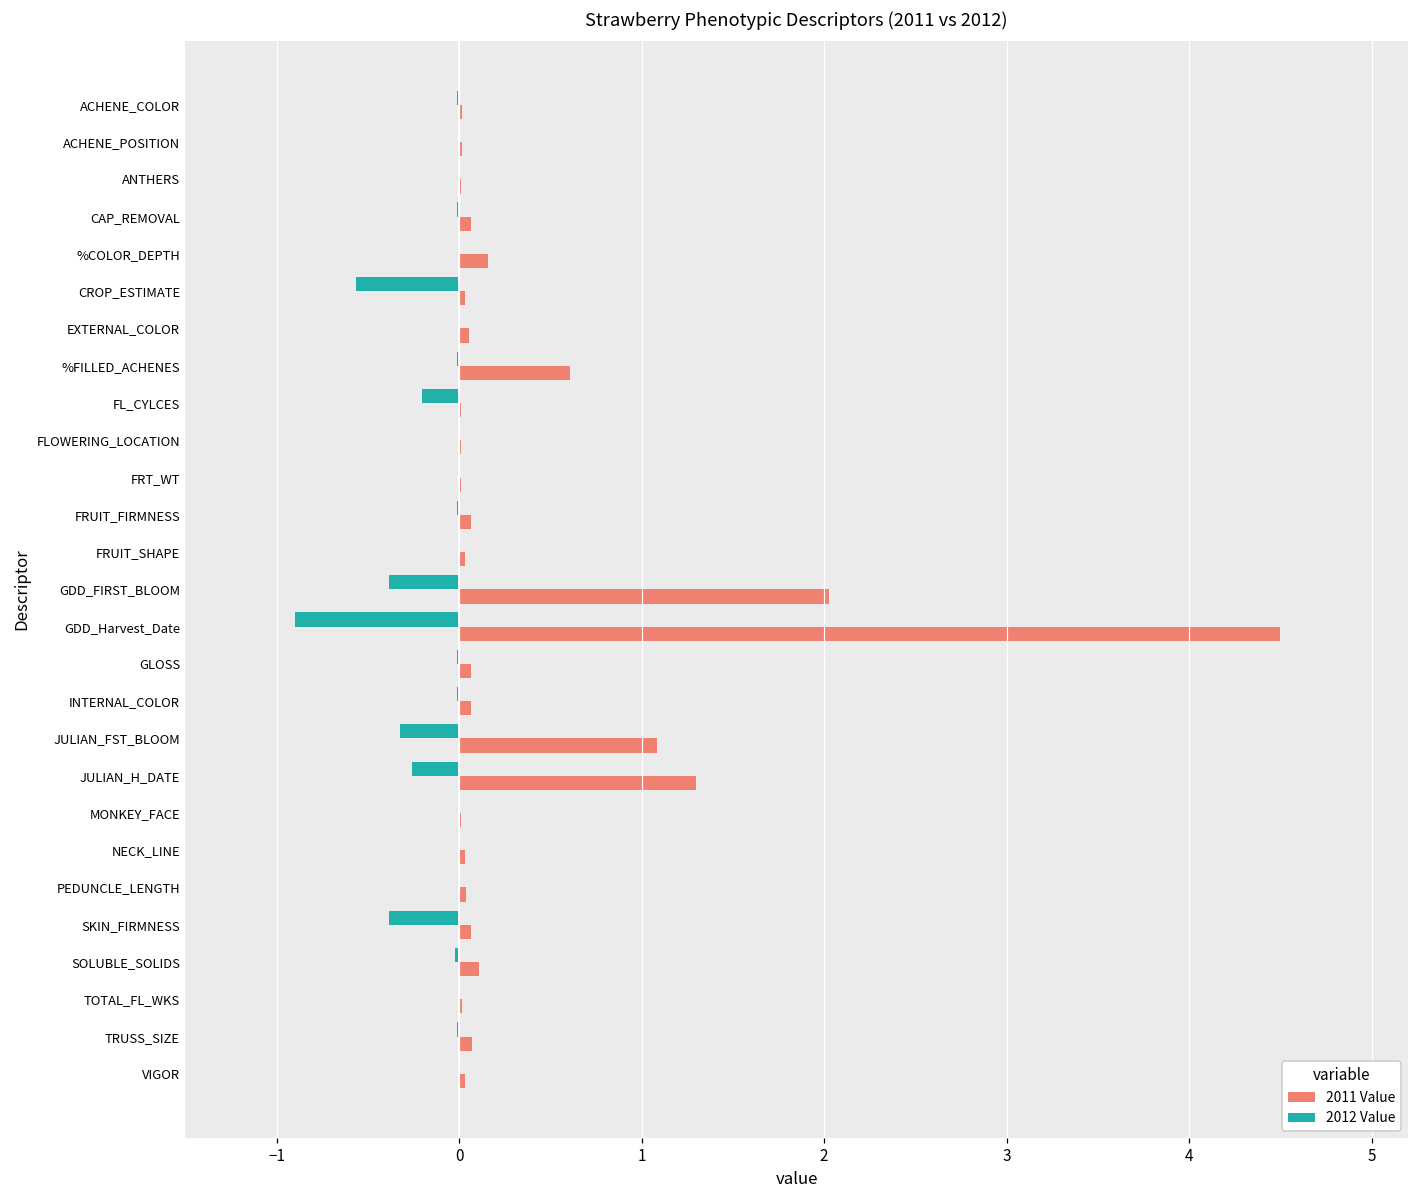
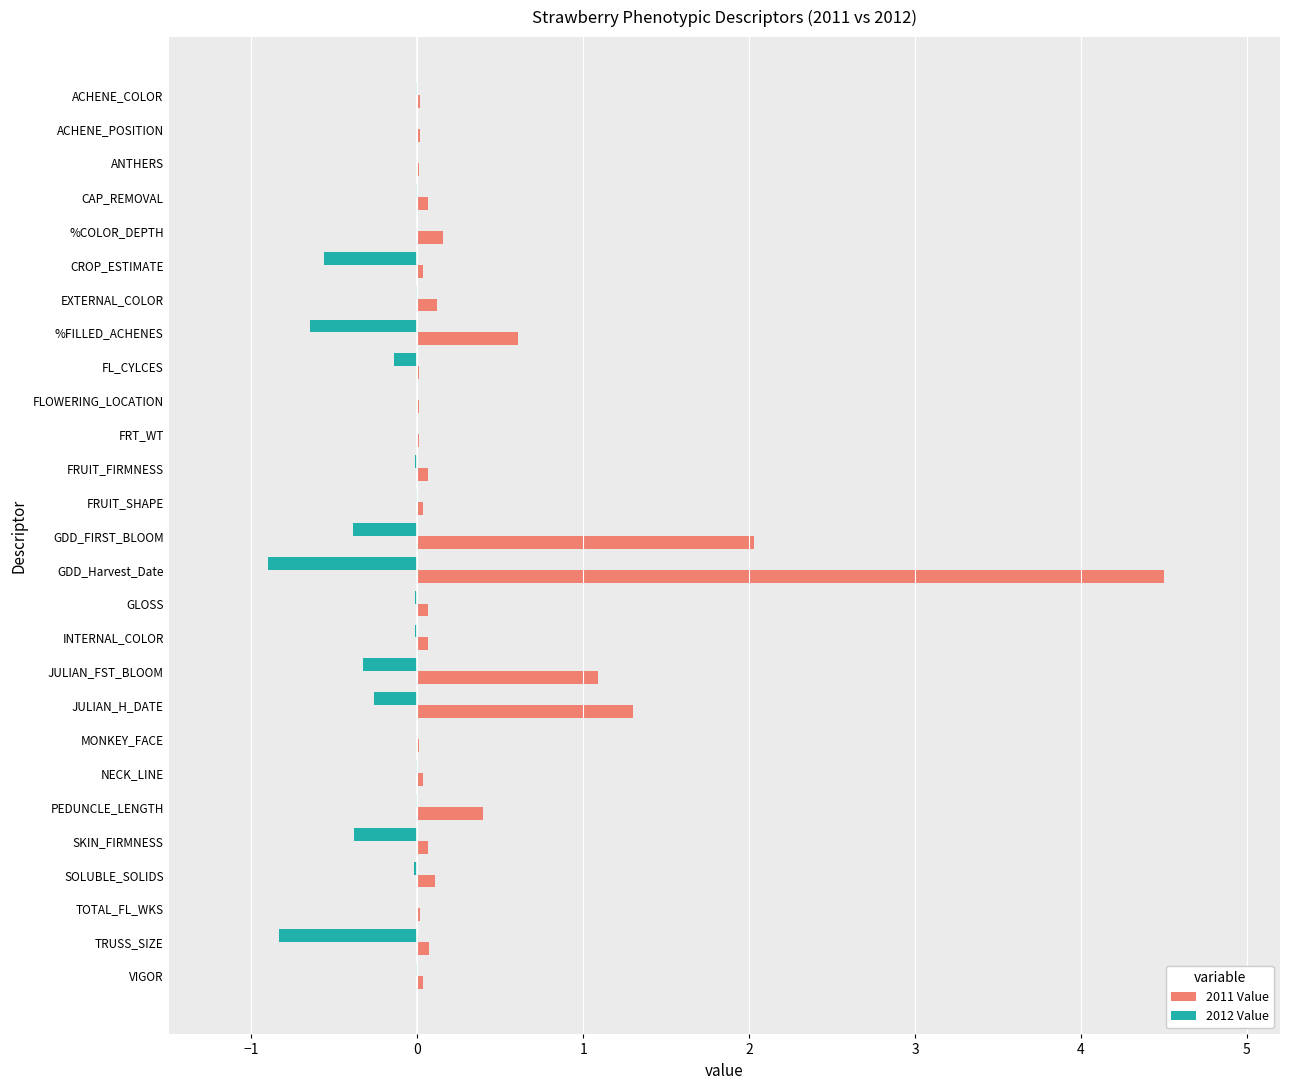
2011 Value, EXTERNAL_COLOR: 0.06 -> 0.12
2012 Value, %FILLED_ACHENES: -0.01 -> -0.65
2012 Value, FL_CYLCES: -0.20 -> -0.14
2011 Value, PEDUNCLE_LENGTH: 0.04 -> 0.39
2012 Value, TRUSS_SIZE: -0.01 -> -0.84
